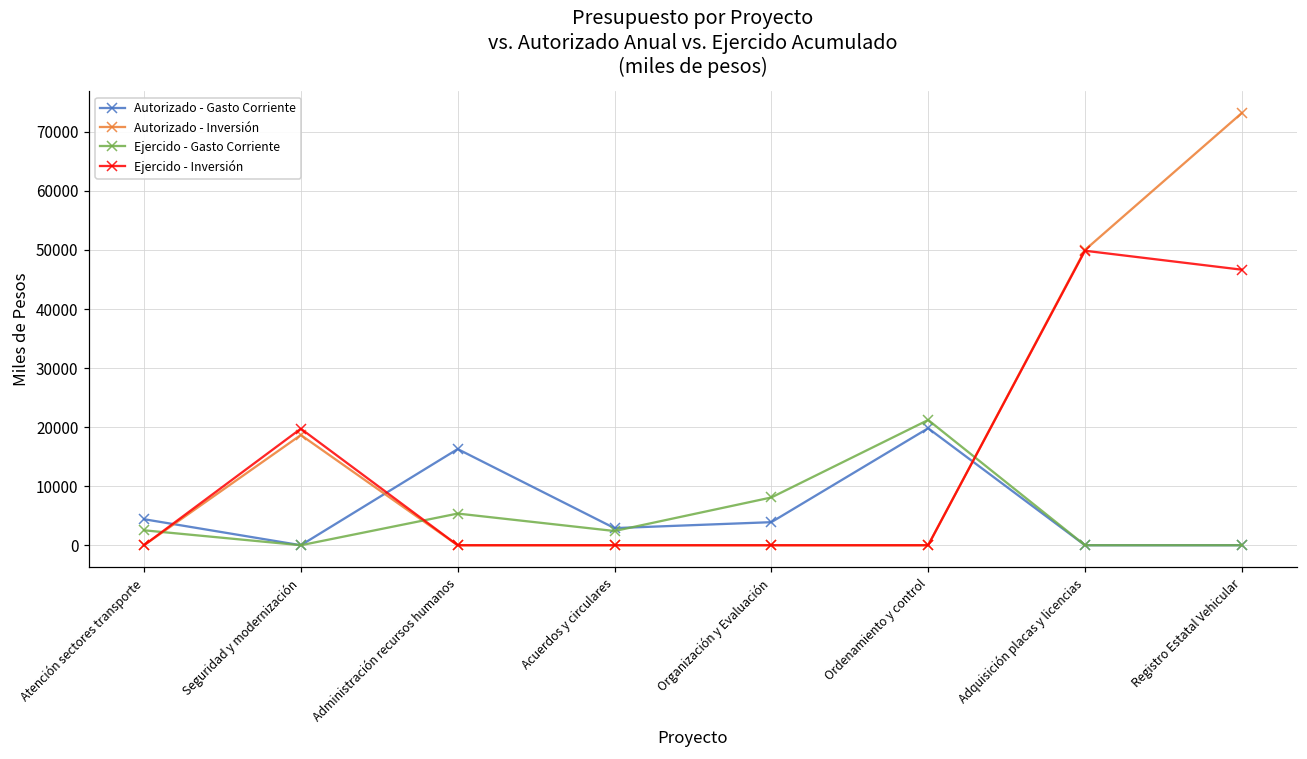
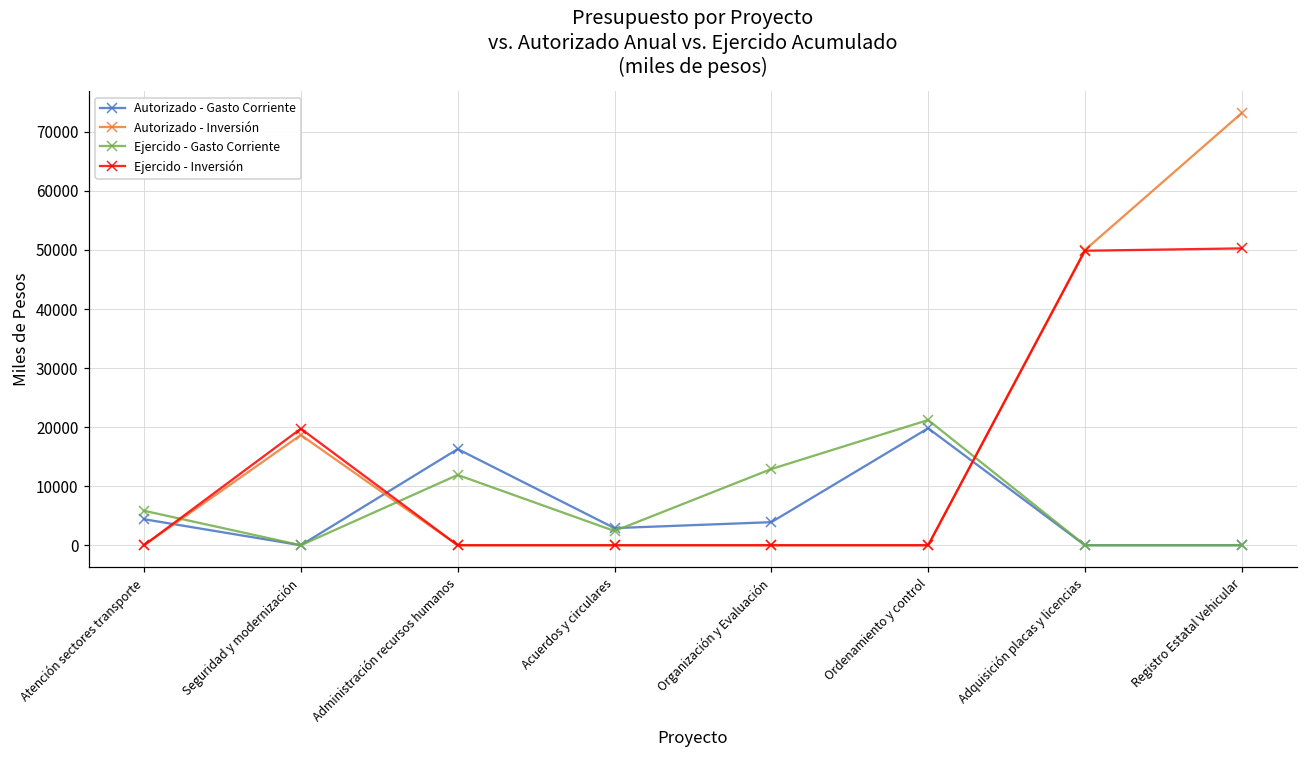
Ejercido - Gasto Corriente, Atención sectores transporte: 3000 -> 6000
Ejercido - Gasto Corriente, Administración recursos humanos: 5000 -> 12000
Ejercido - Gasto Corriente, Organización y Evaluación: 8000 -> 13000
Ejercido - Inversión, Registro Estatal Vehicular: 47000 -> 50000
